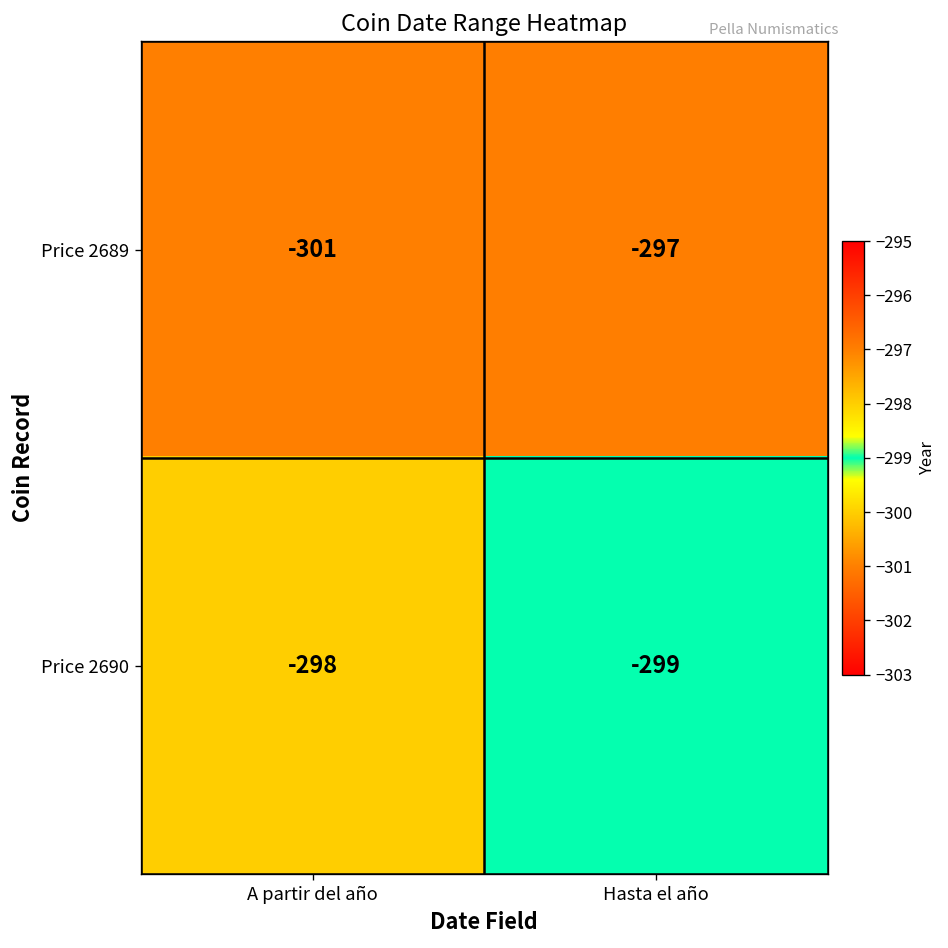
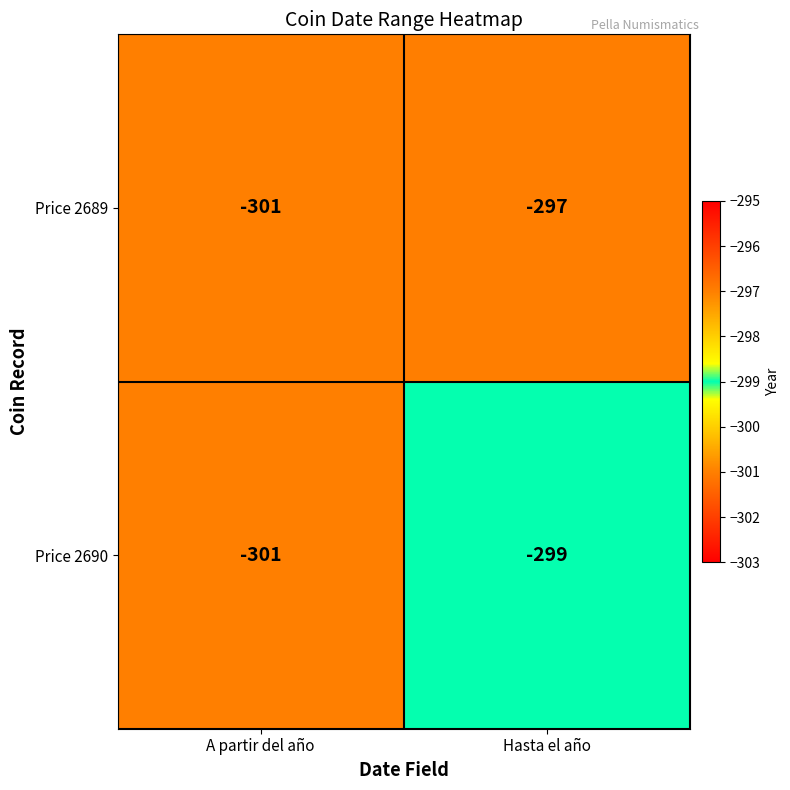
Price 2690, A partir del año: -298 -> -301
